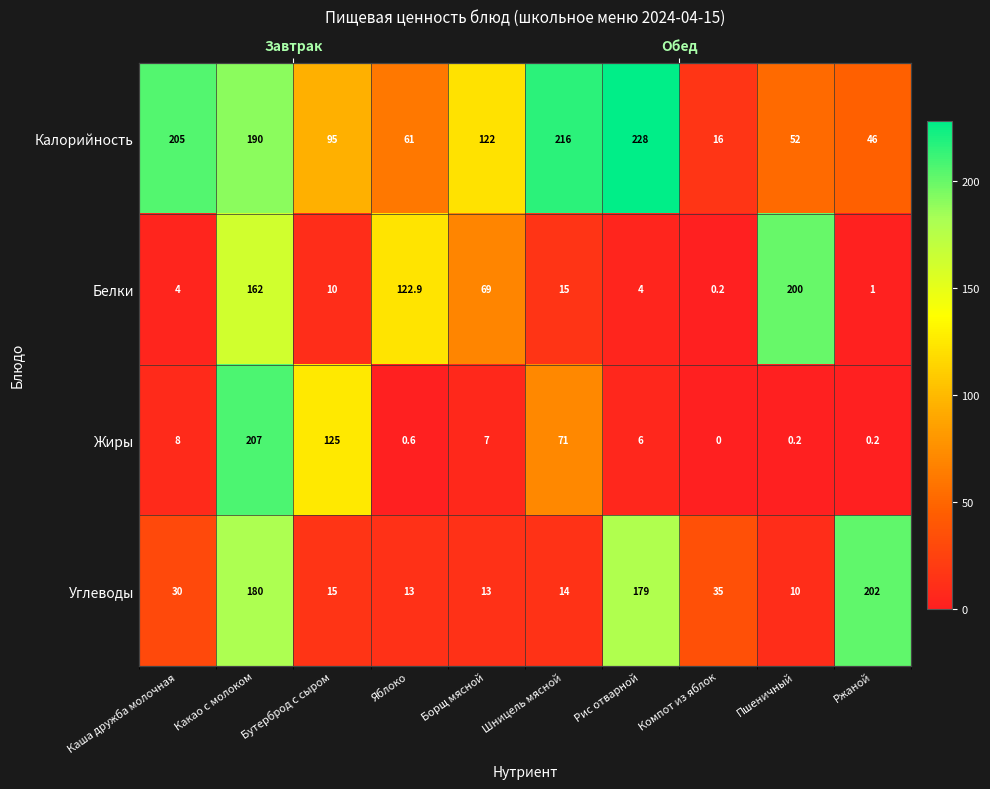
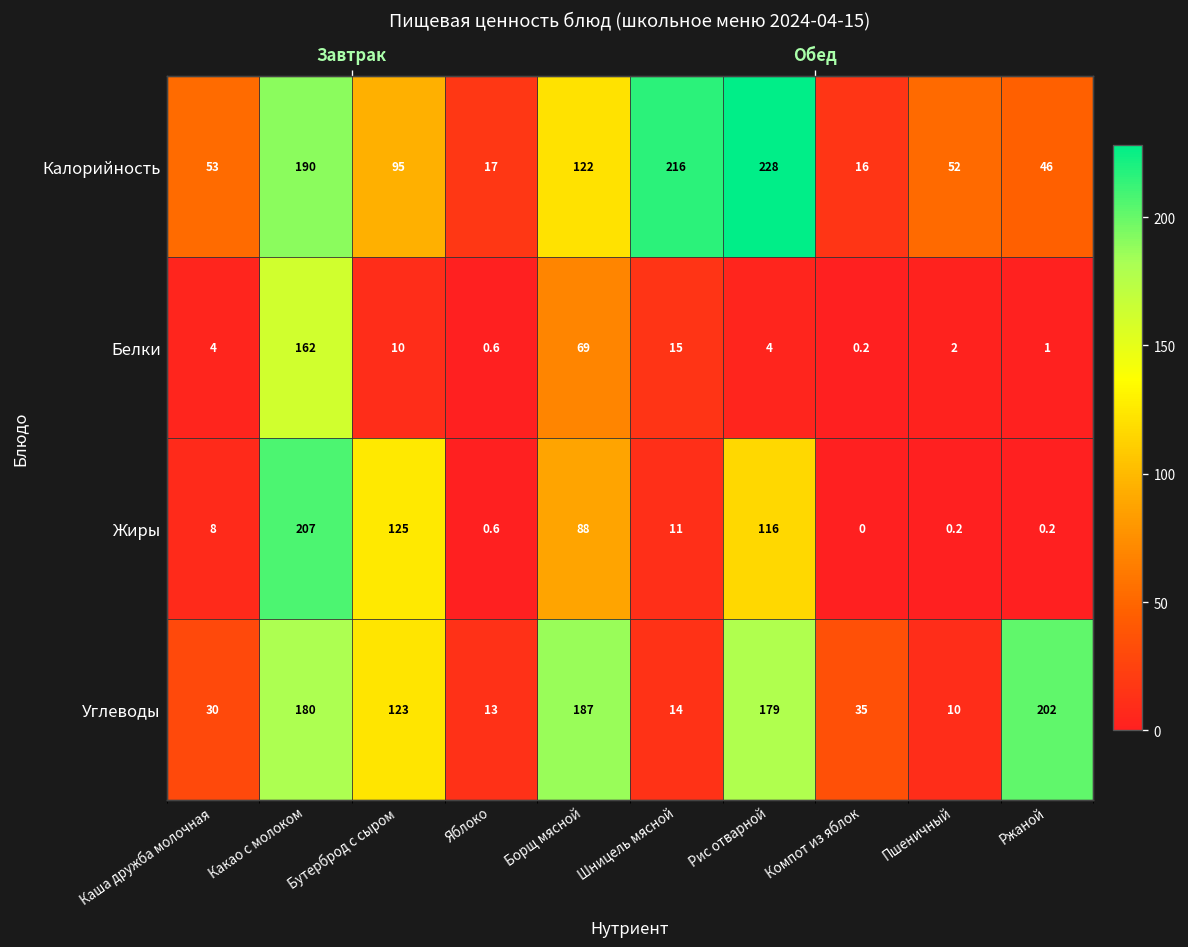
Калорийность, Каша дружба молочная: 205 -> 53
Калорийность, Яблоко: 61 -> 17
Белки, Яблоко: 122.9 -> 0.6
Белки, Пшеничный: 200 -> 2
Жиры, Борщ мясной: 7 -> 88
Жиры, Шницель мясной: 71 -> 11
Жиры, Рис отварной: 6 -> 116
Углеводы, Бутерброд с сыром: 15 -> 123
Углеводы, Борщ мясной: 13 -> 187
